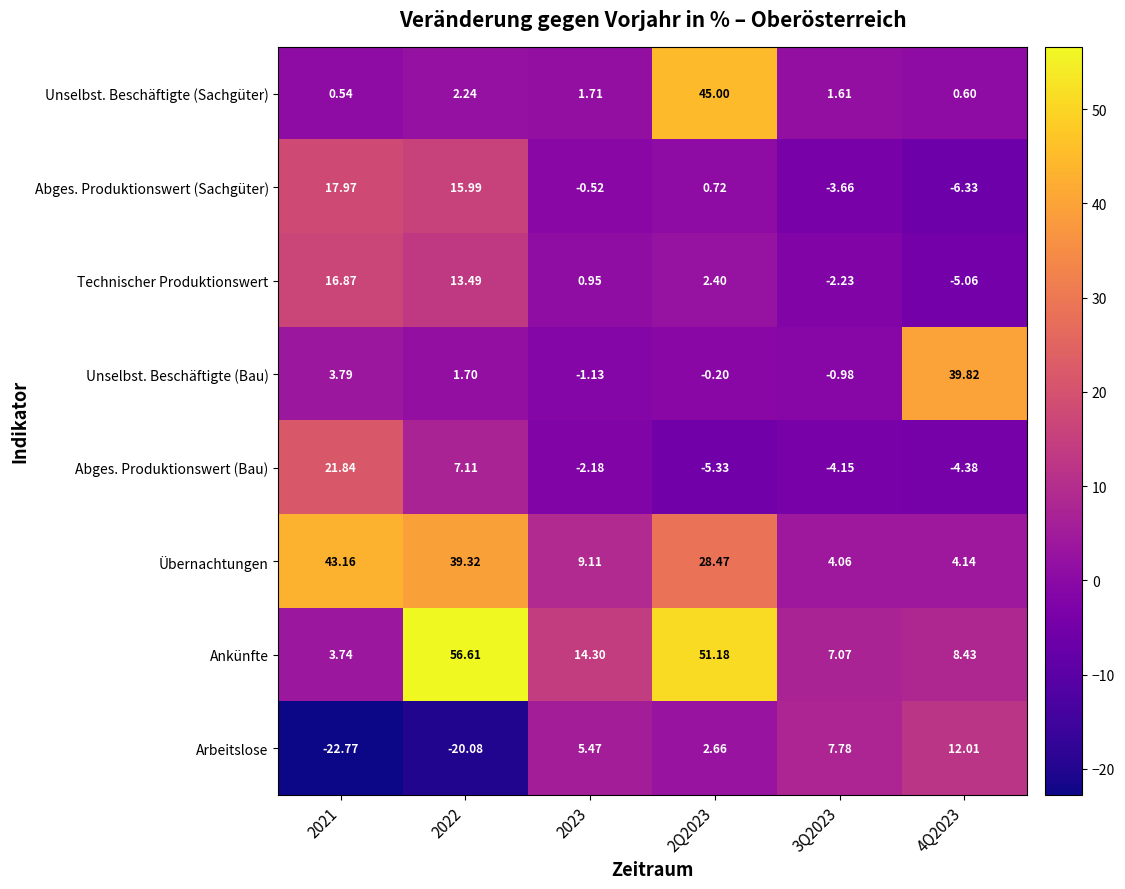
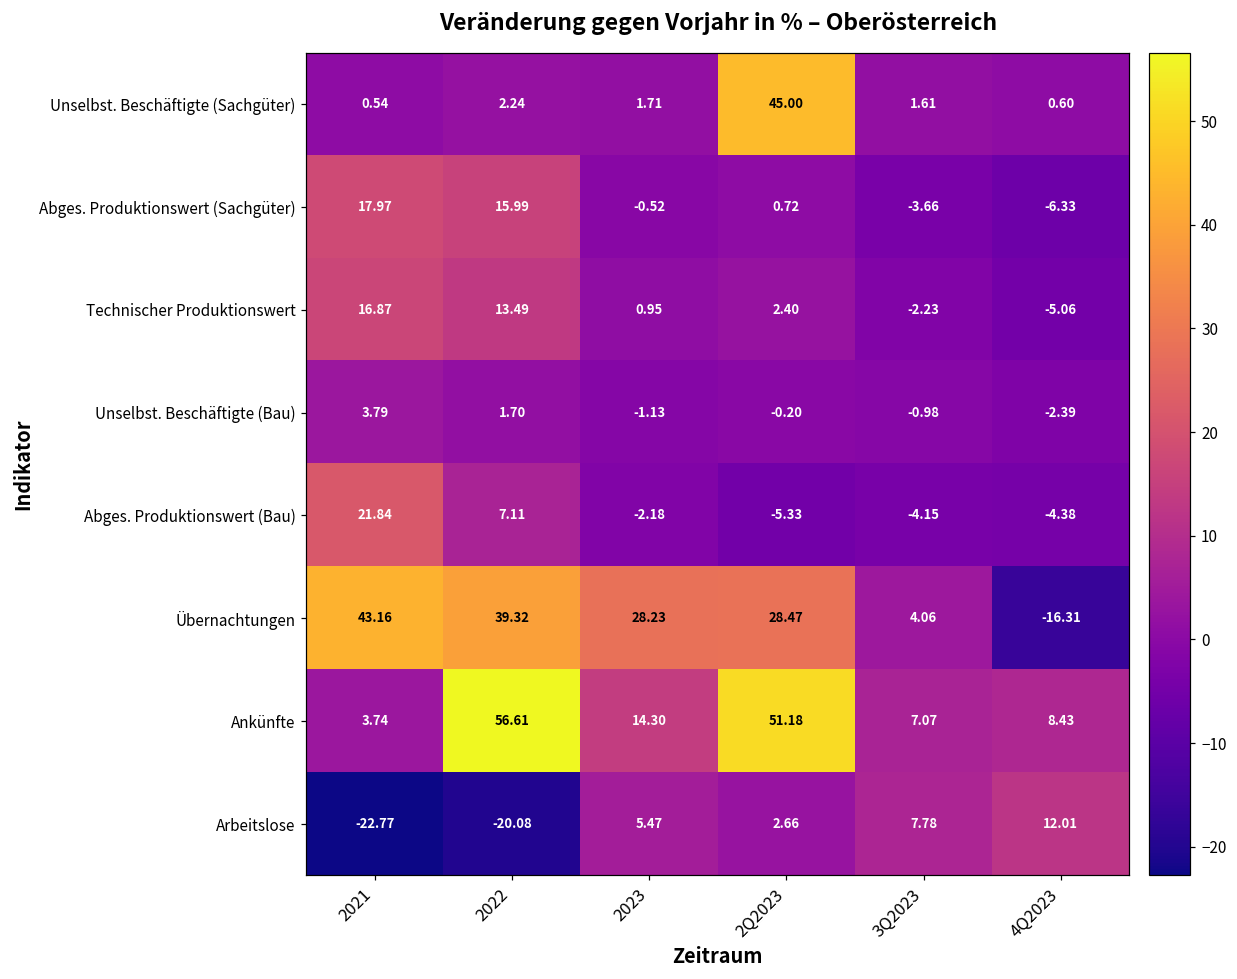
Unselbst. Beschäftigte (Bau), 4Q2023: 39.82 -> -2.39
Übernachtungen, 2023: 9.11 -> 28.23
Übernachtungen, 4Q2023: 4.14 -> -16.31
